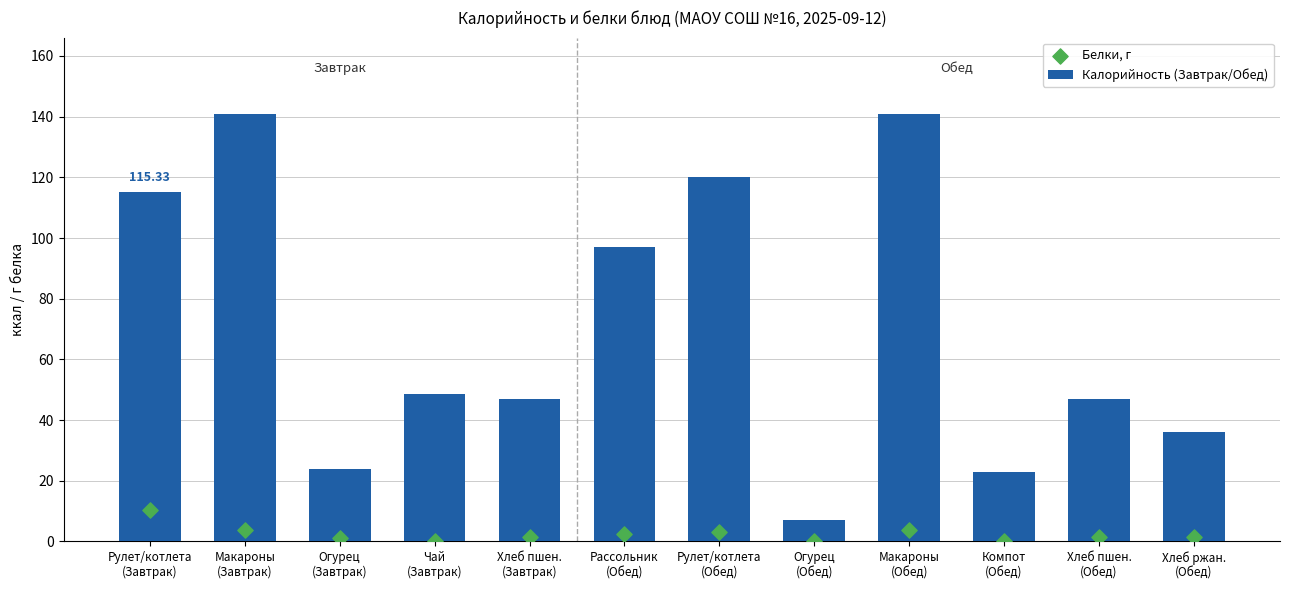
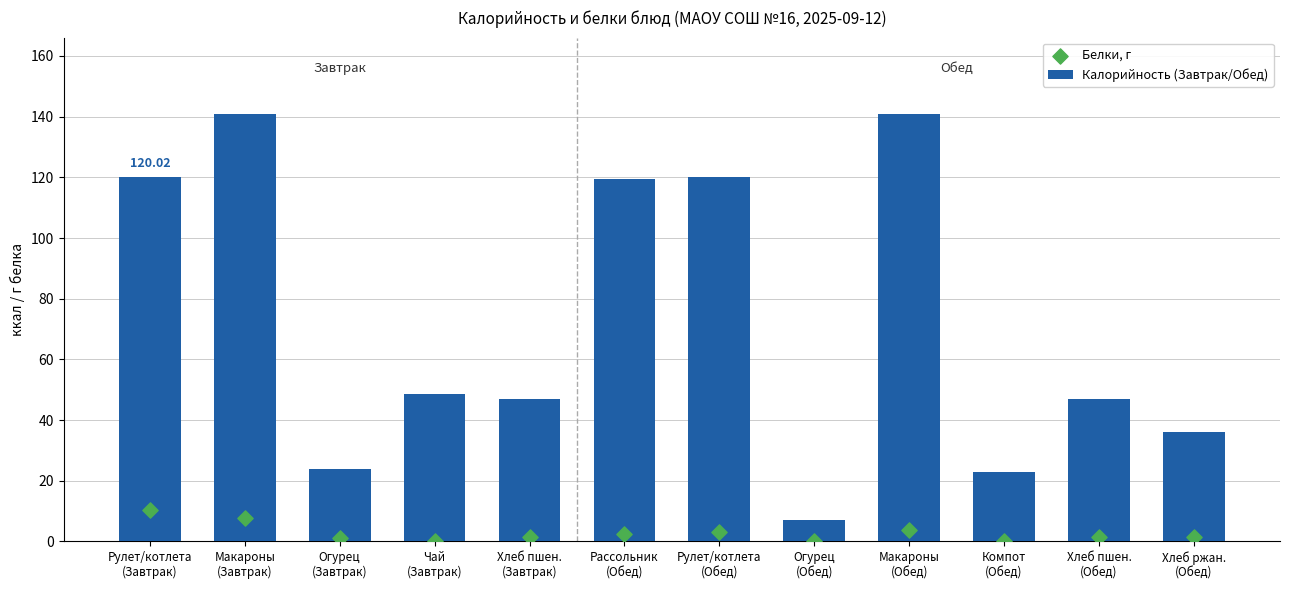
Калорийность (Завтрак/Обед), Рулет/котлета (Завтрак): 115.33 -> 120.02
Белки, г, Макароны (Завтрак): 4 -> 8
Калорийность (Завтрак/Обед), Рассольник (Обед): 97 -> 119
